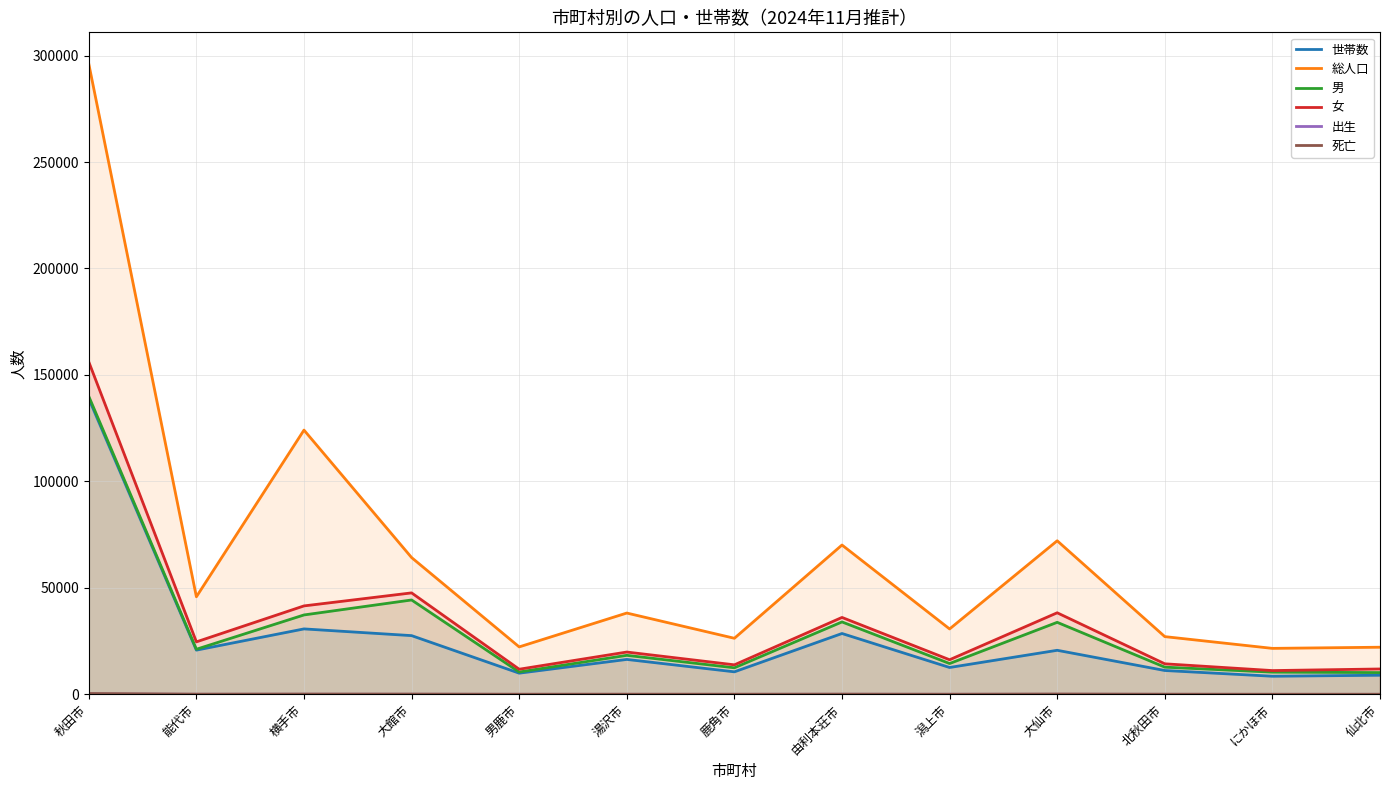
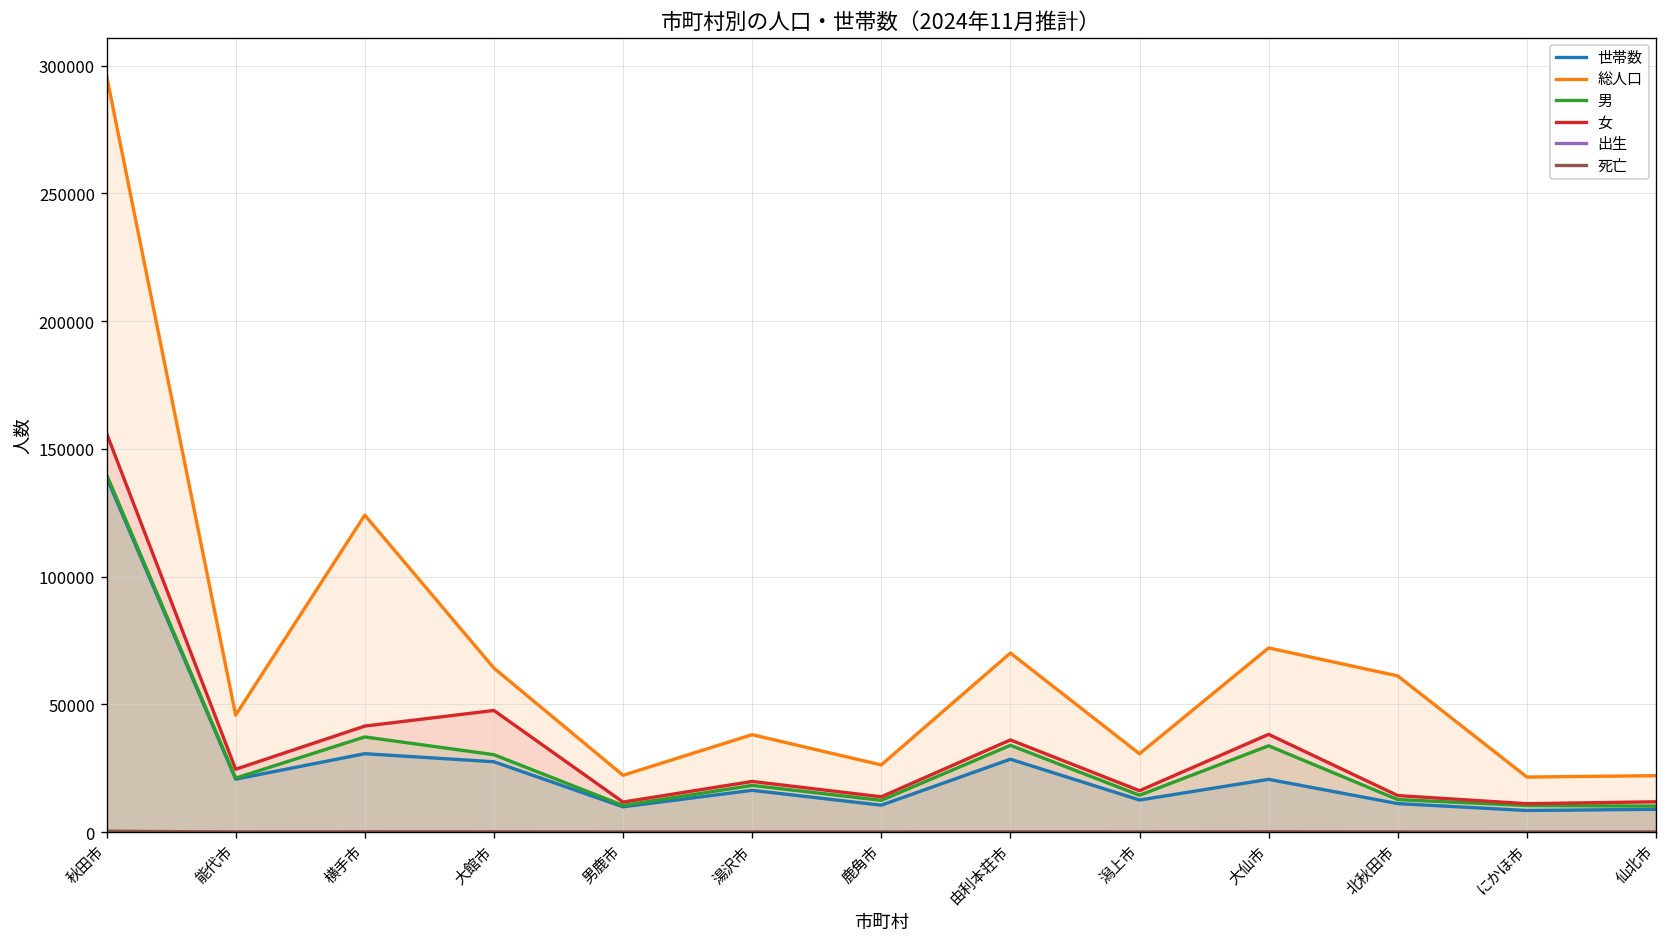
男, 大館市: 44000 -> 30000
総人口, 北秋田市: 27000 -> 61000
